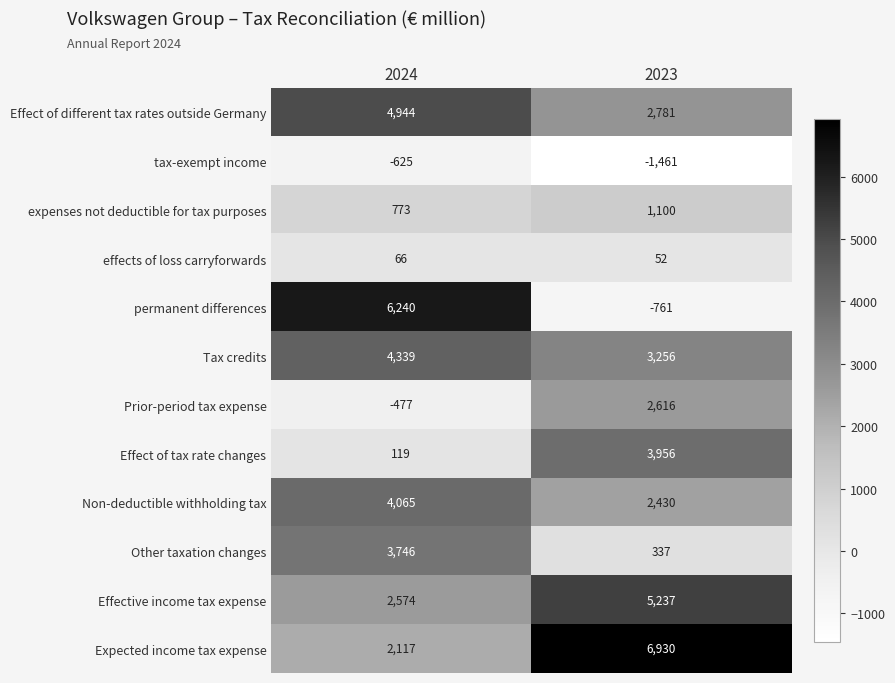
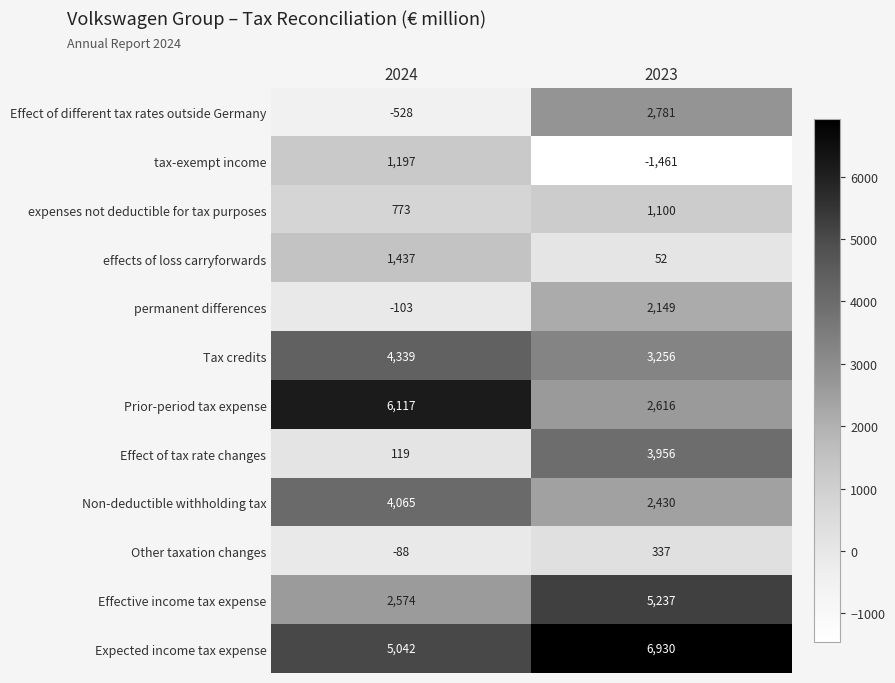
Effect of different tax rates outside Germany, 2024: 4,944 -> -528
tax-exempt income, 2024: -625 -> 1,197
effects of loss carryforwards, 2024: 66 -> 1,437
permanent differences, 2024: 6,240 -> -103
permanent differences, 2023: -761 -> 2,149
Prior-period tax expense, 2024: -477 -> 6,117
Other taxation changes, 2024: 3,746 -> -88
Expected income tax expense, 2024: 2,117 -> 5,042
